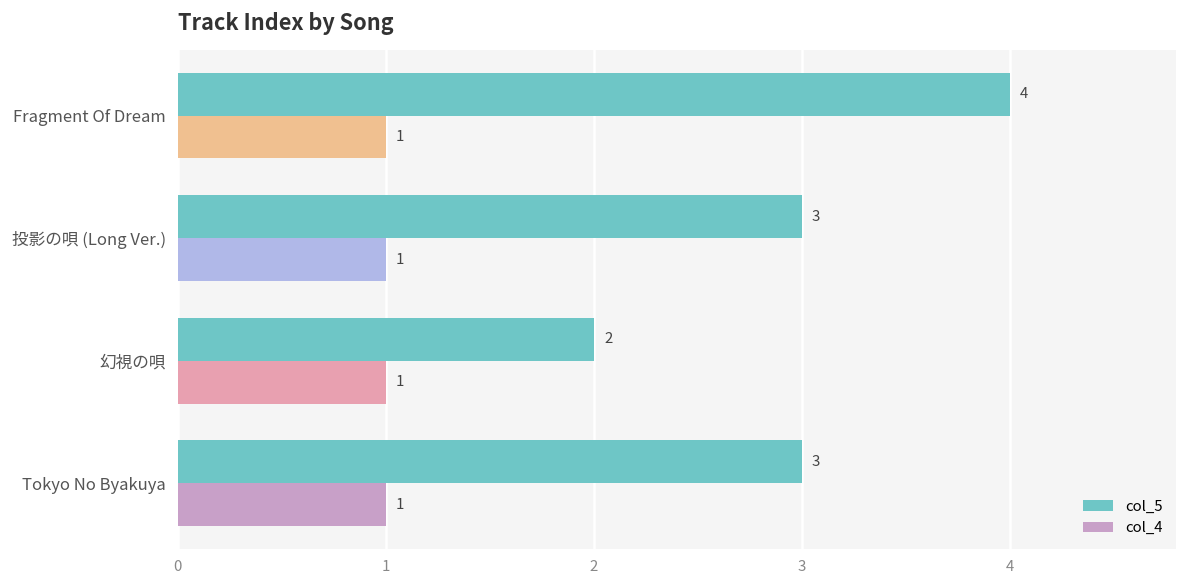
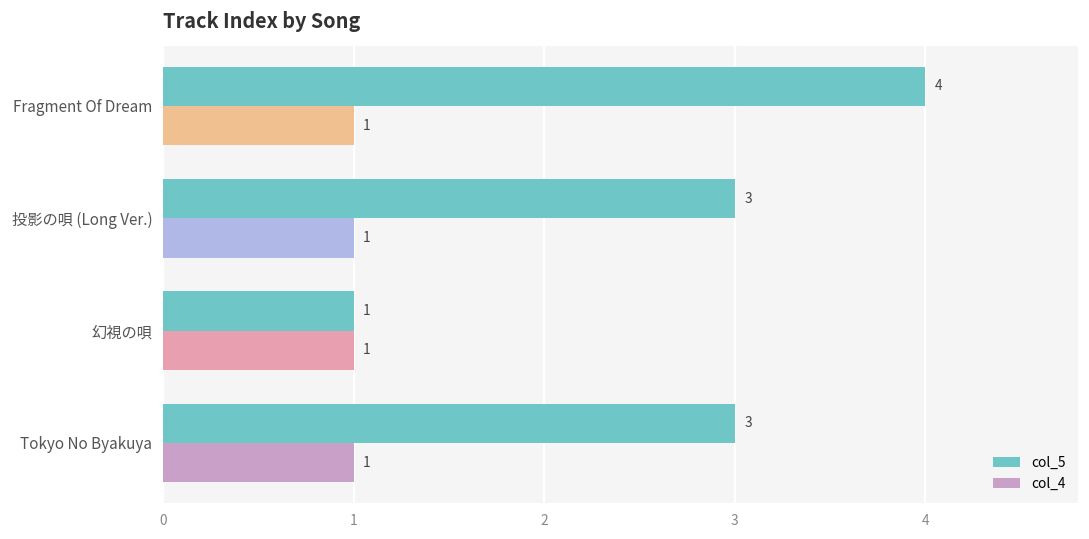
col_5, 幻視の唄: 2 -> 1
